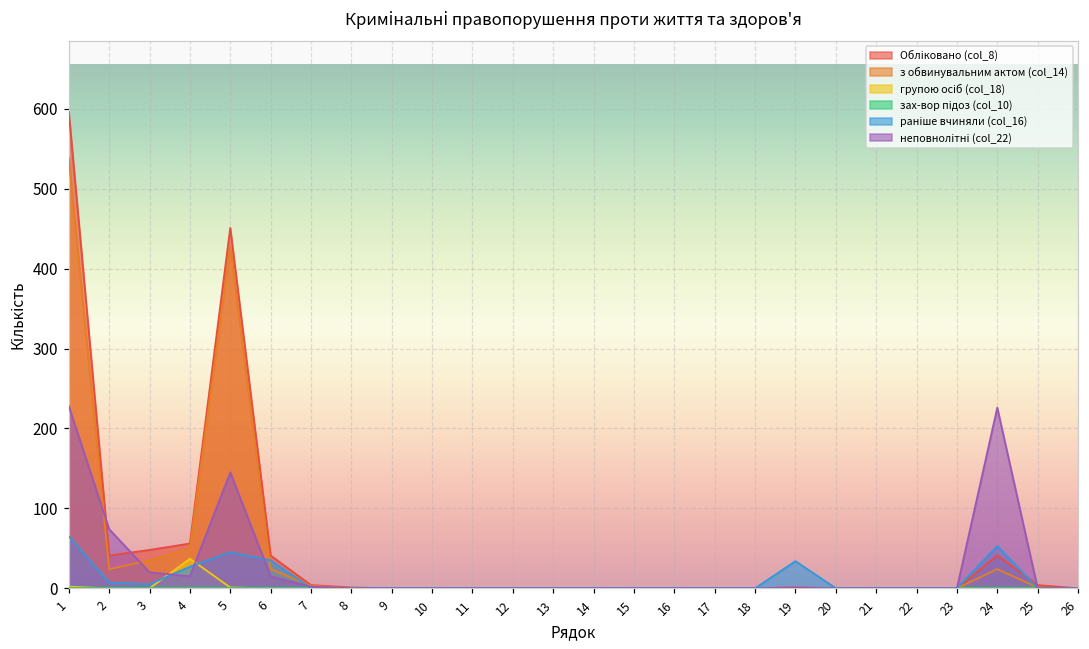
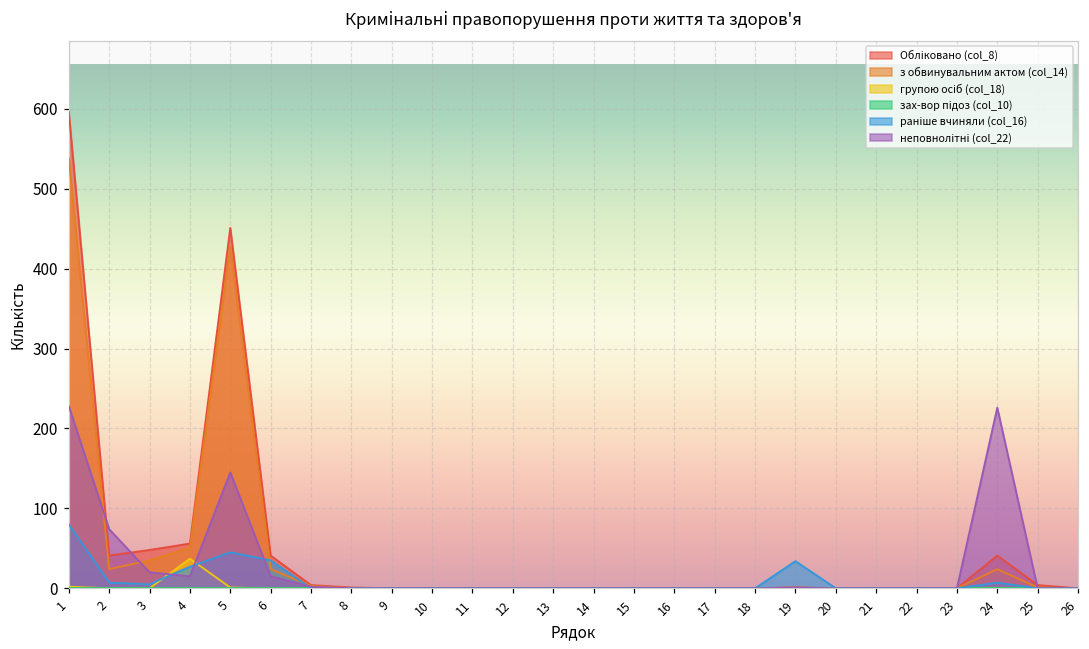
раніше вчиняли (col_16), 1: 70 -> 80
раніше вчиняли (col_16), 24: 50 -> 10
